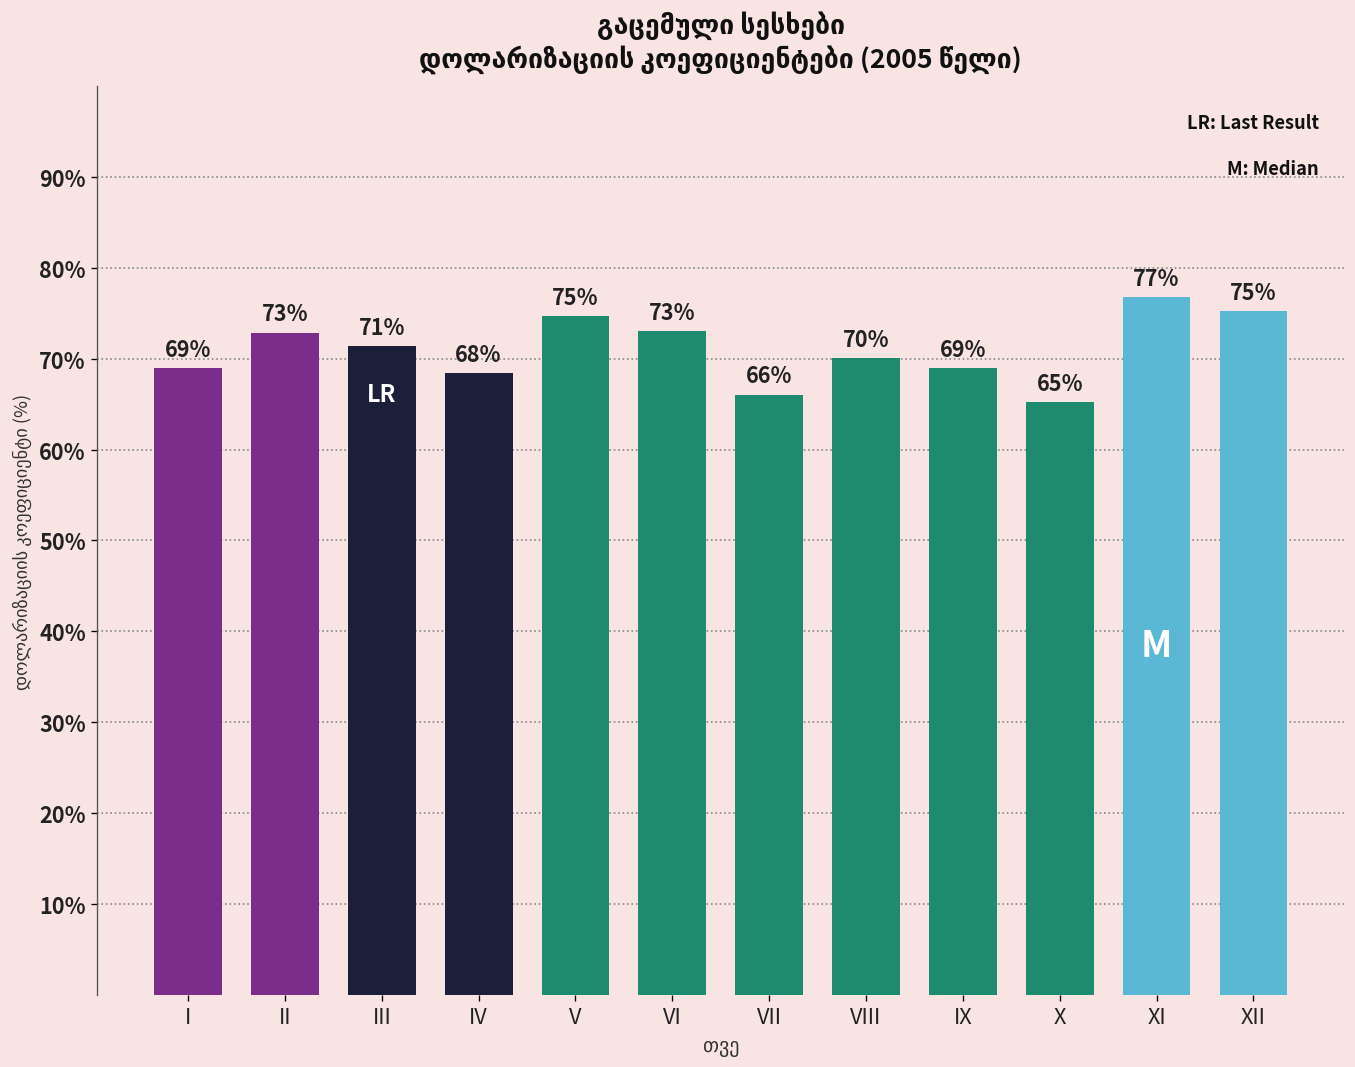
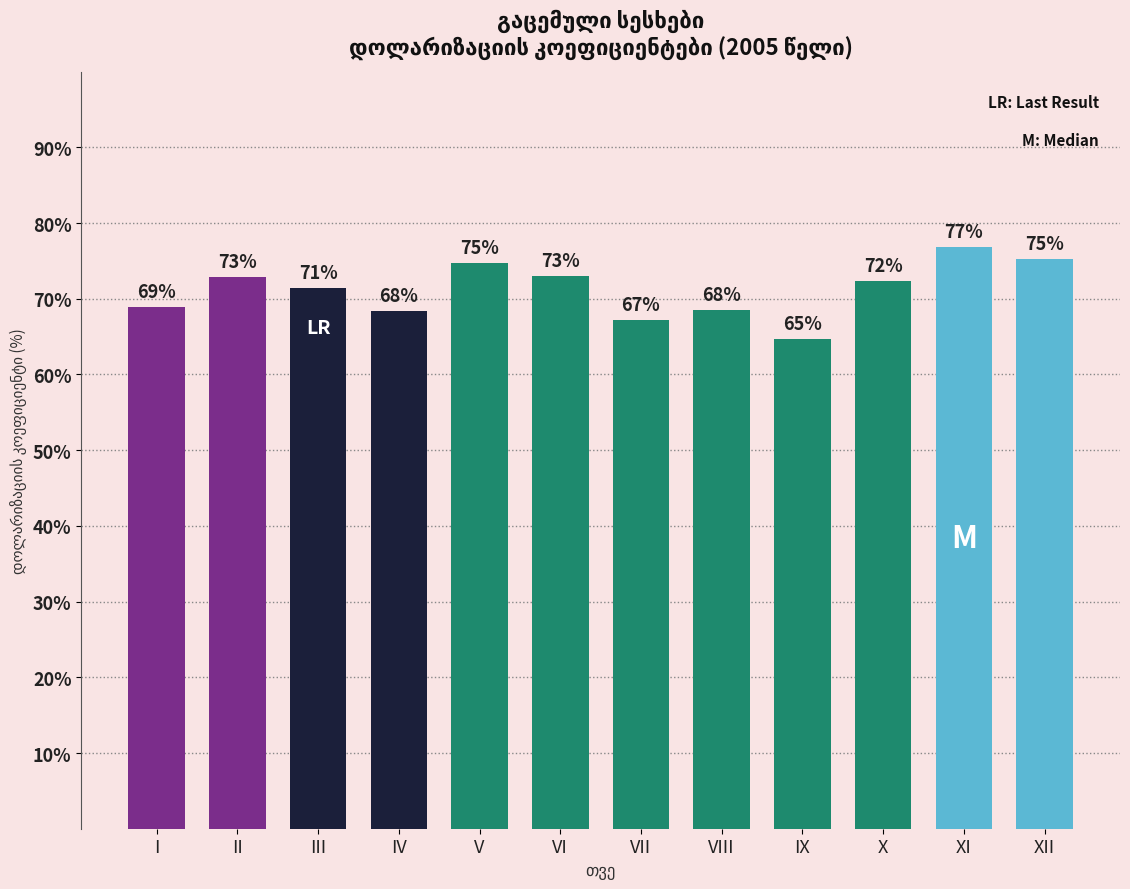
VII: 66% -> 67%
VIII: 70% -> 68%
IX: 69% -> 65%
X: 65% -> 72%
